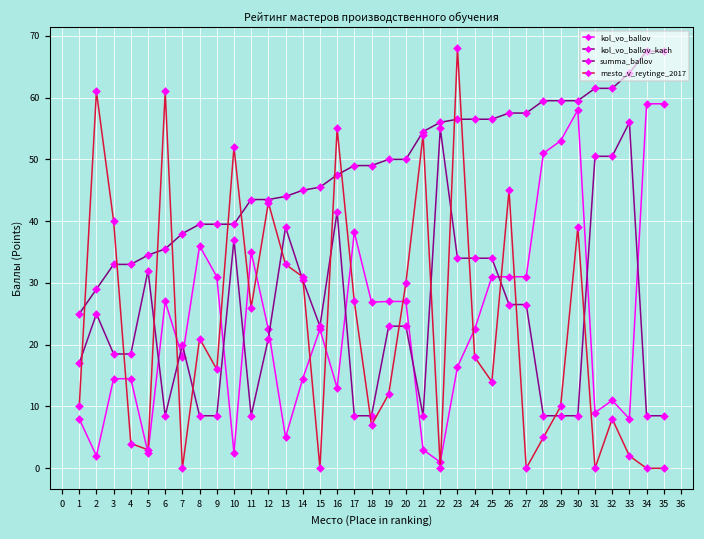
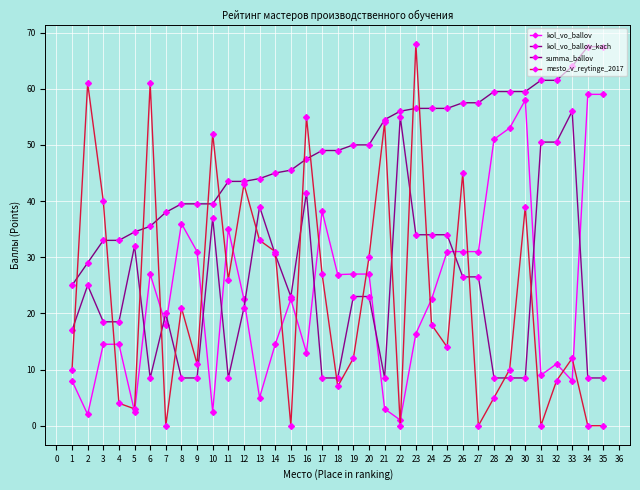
mesto_v_reytinge_2017, 9: 16 -> 11
mesto_v_reytinge_2017, 33: 2 -> 12
